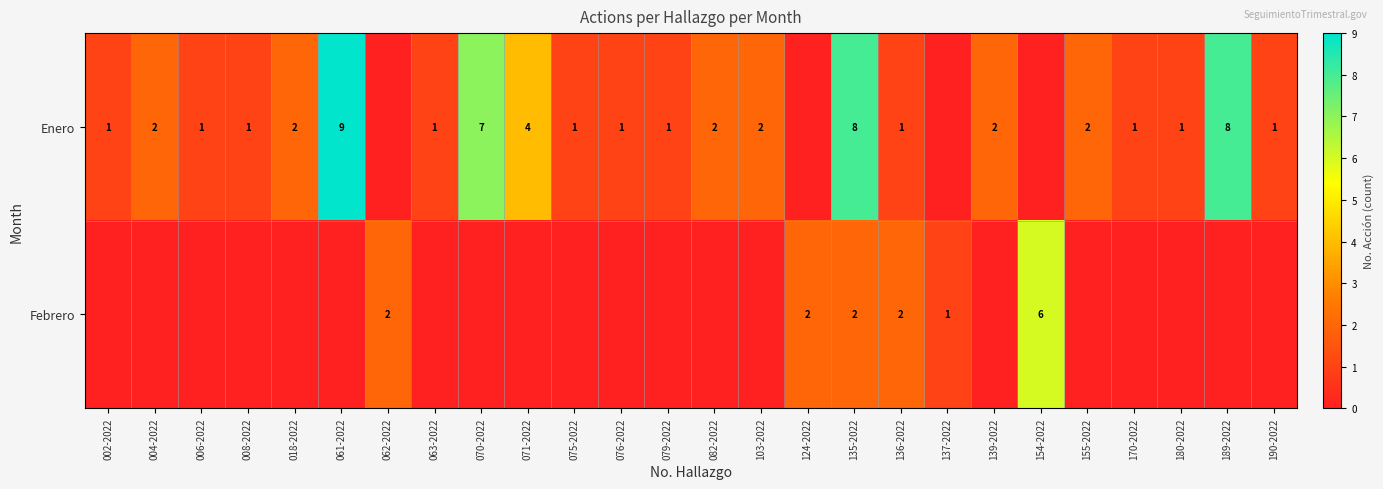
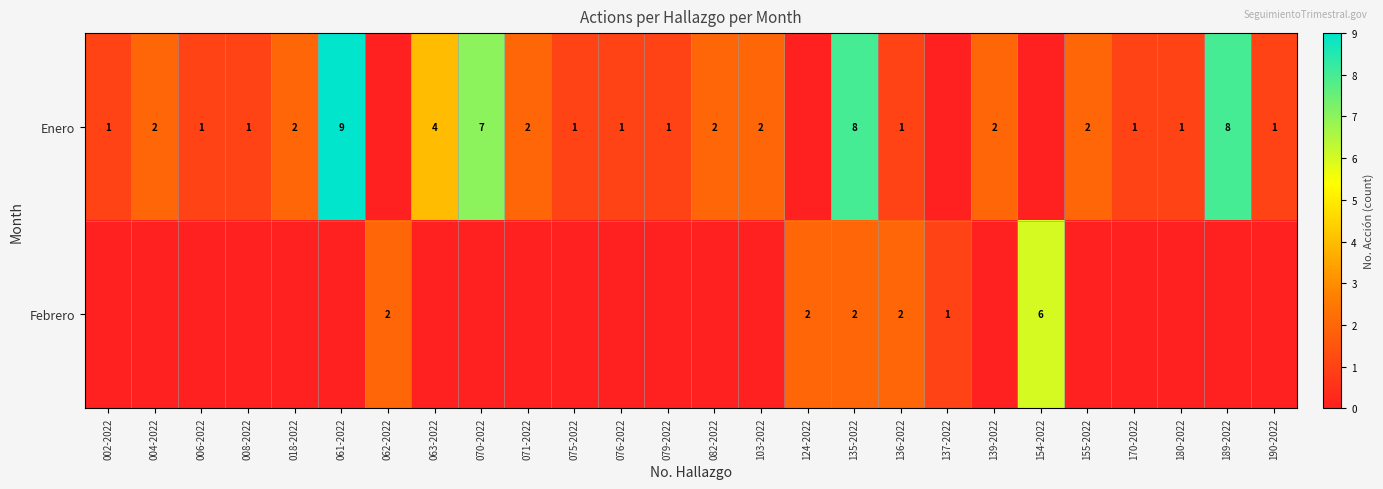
Enero, 063-2022: 1 -> 4
Enero, 071-2022: 4 -> 2
